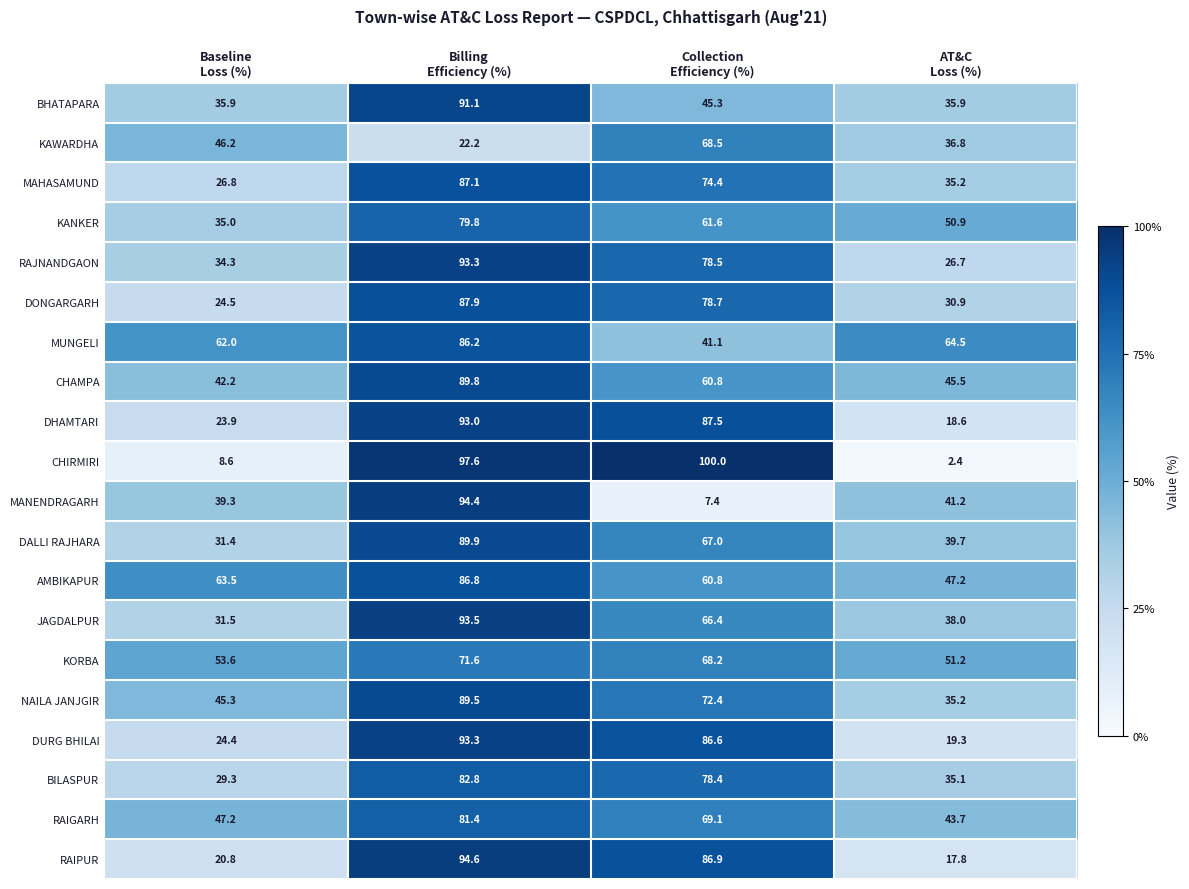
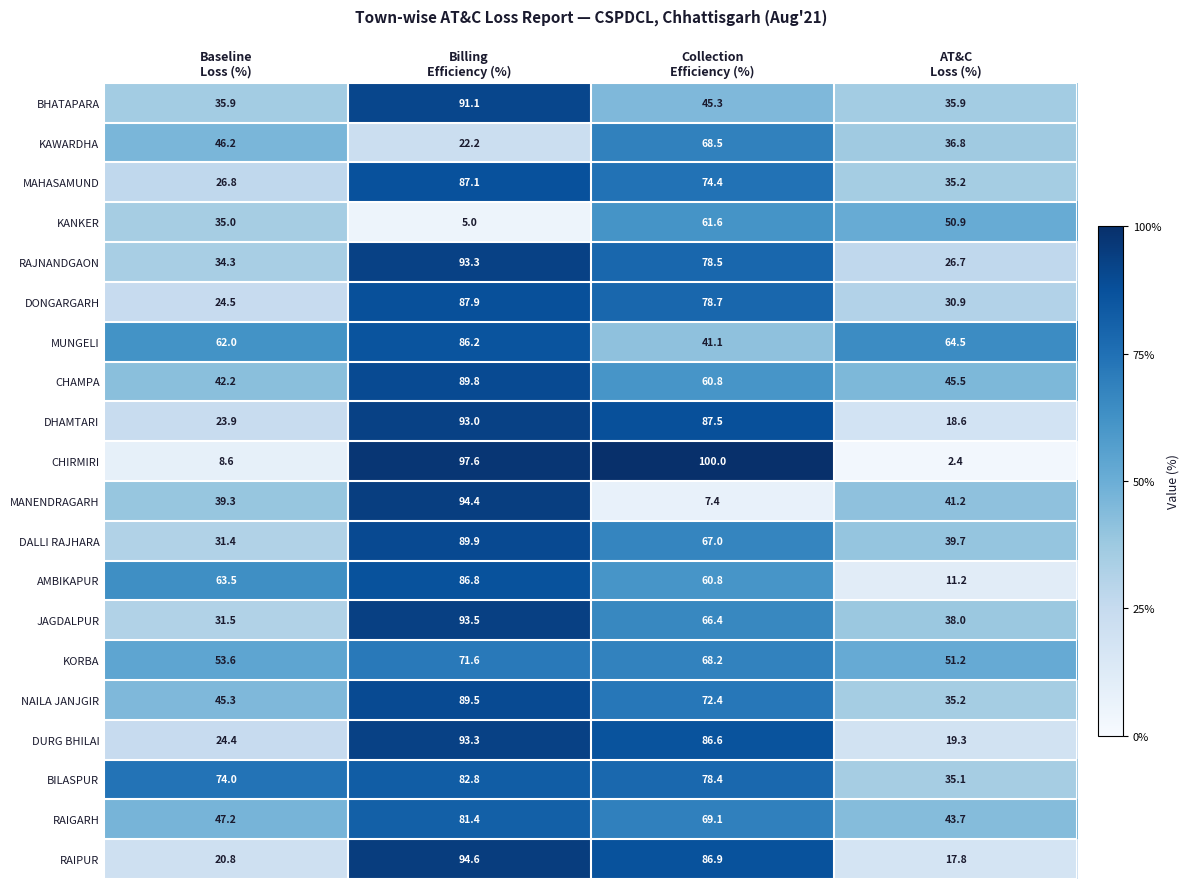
KANKER, Billing Efficiency (%): 79.8 -> 5.0
AMBIKAPUR, AT&C Loss (%): 47.2 -> 11.2
BILASPUR, Baseline Loss (%): 29.3 -> 74.0
